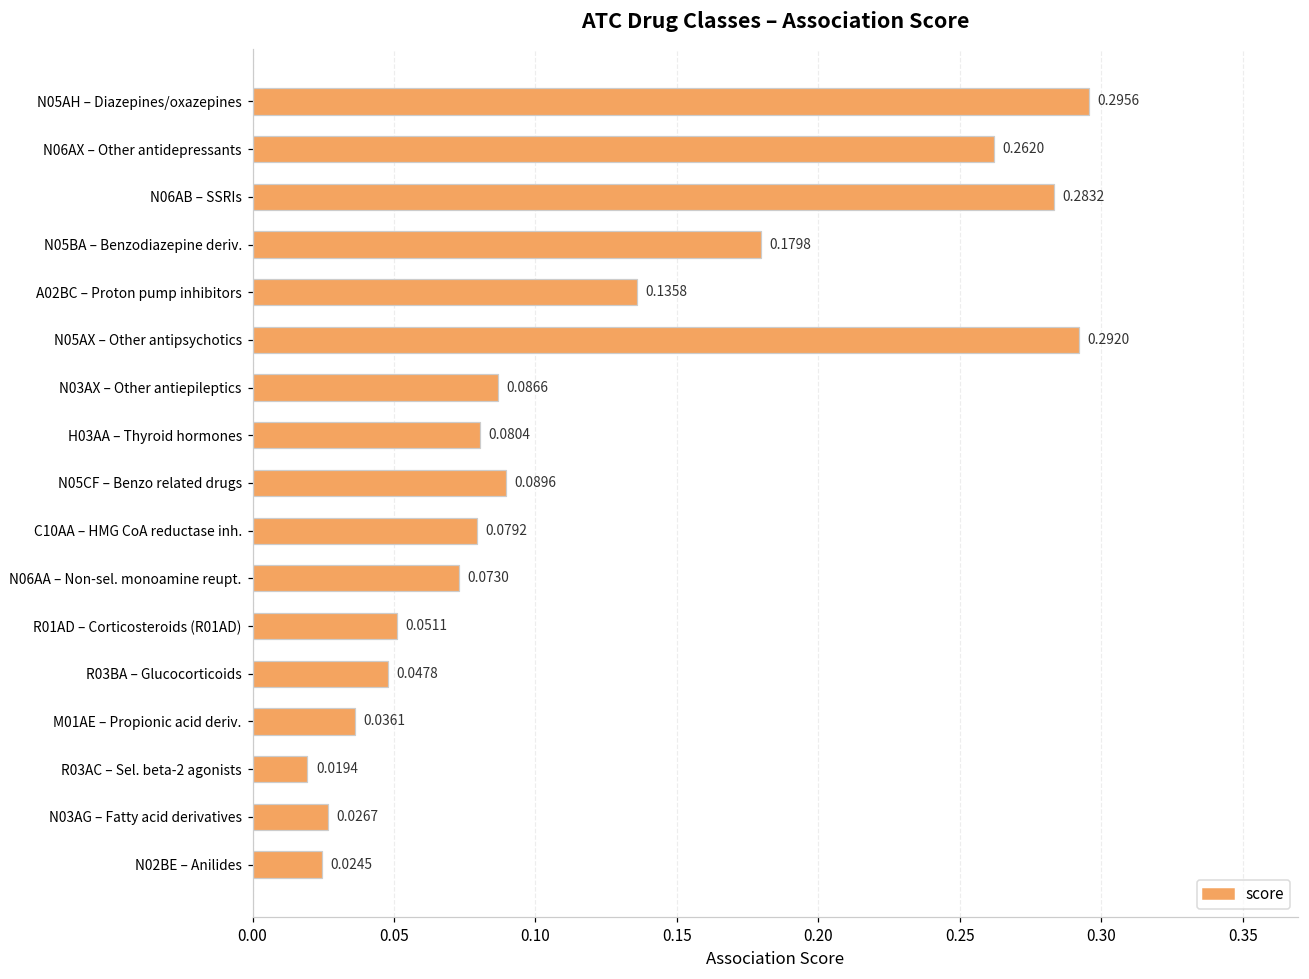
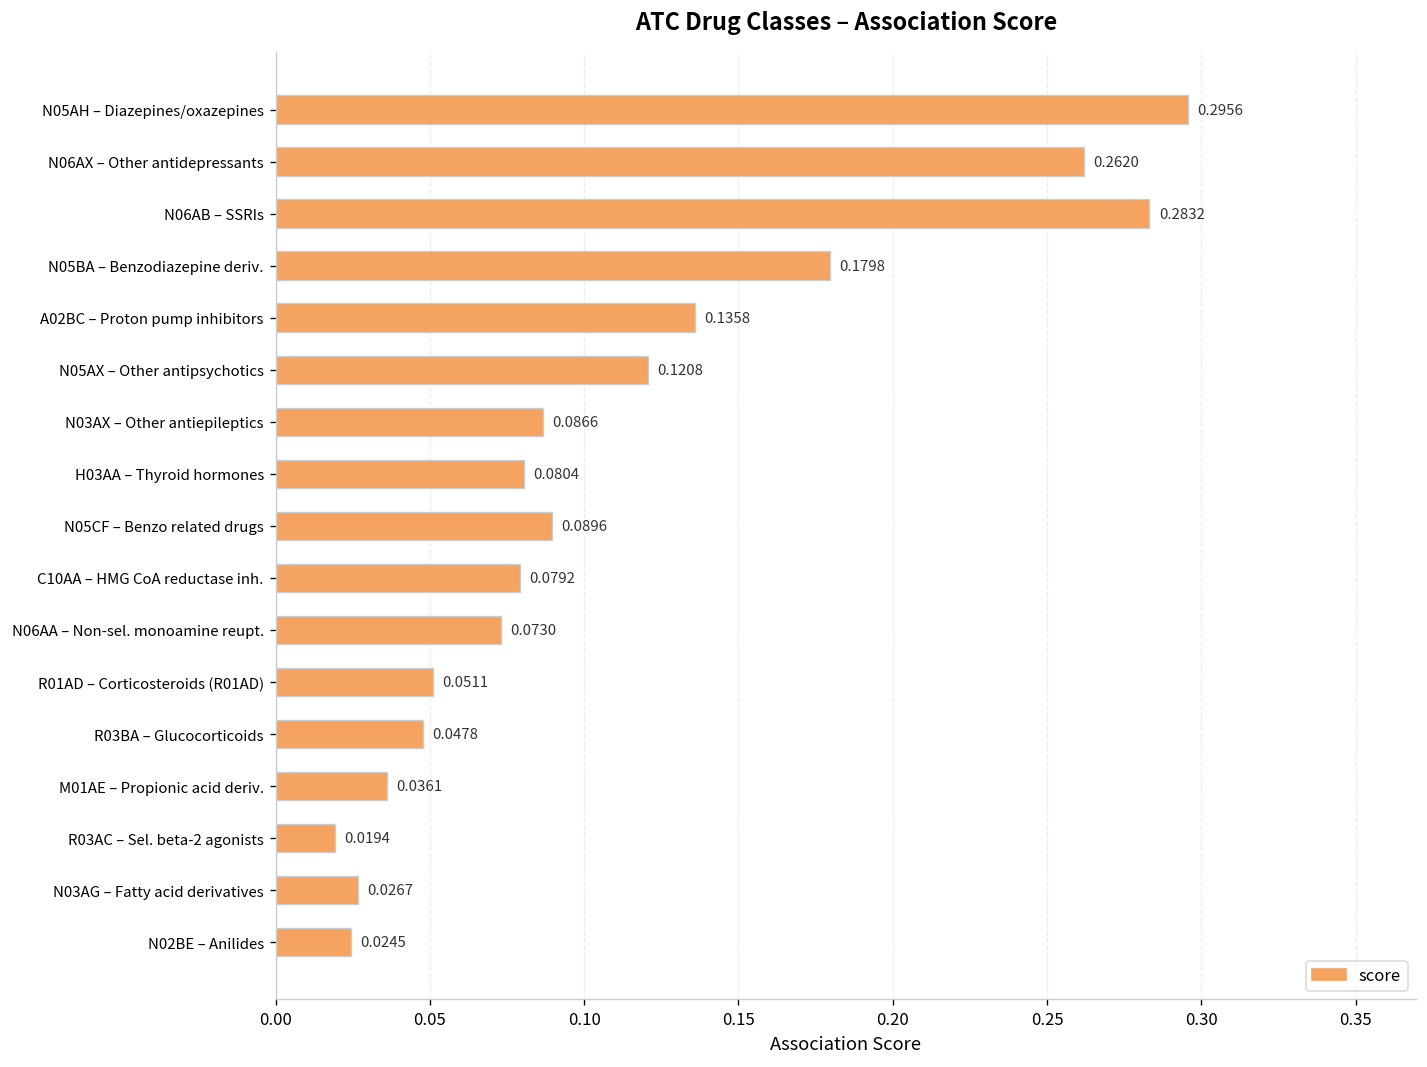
N05AX – Other antipsychotics: 0.2920 -> 0.1208
